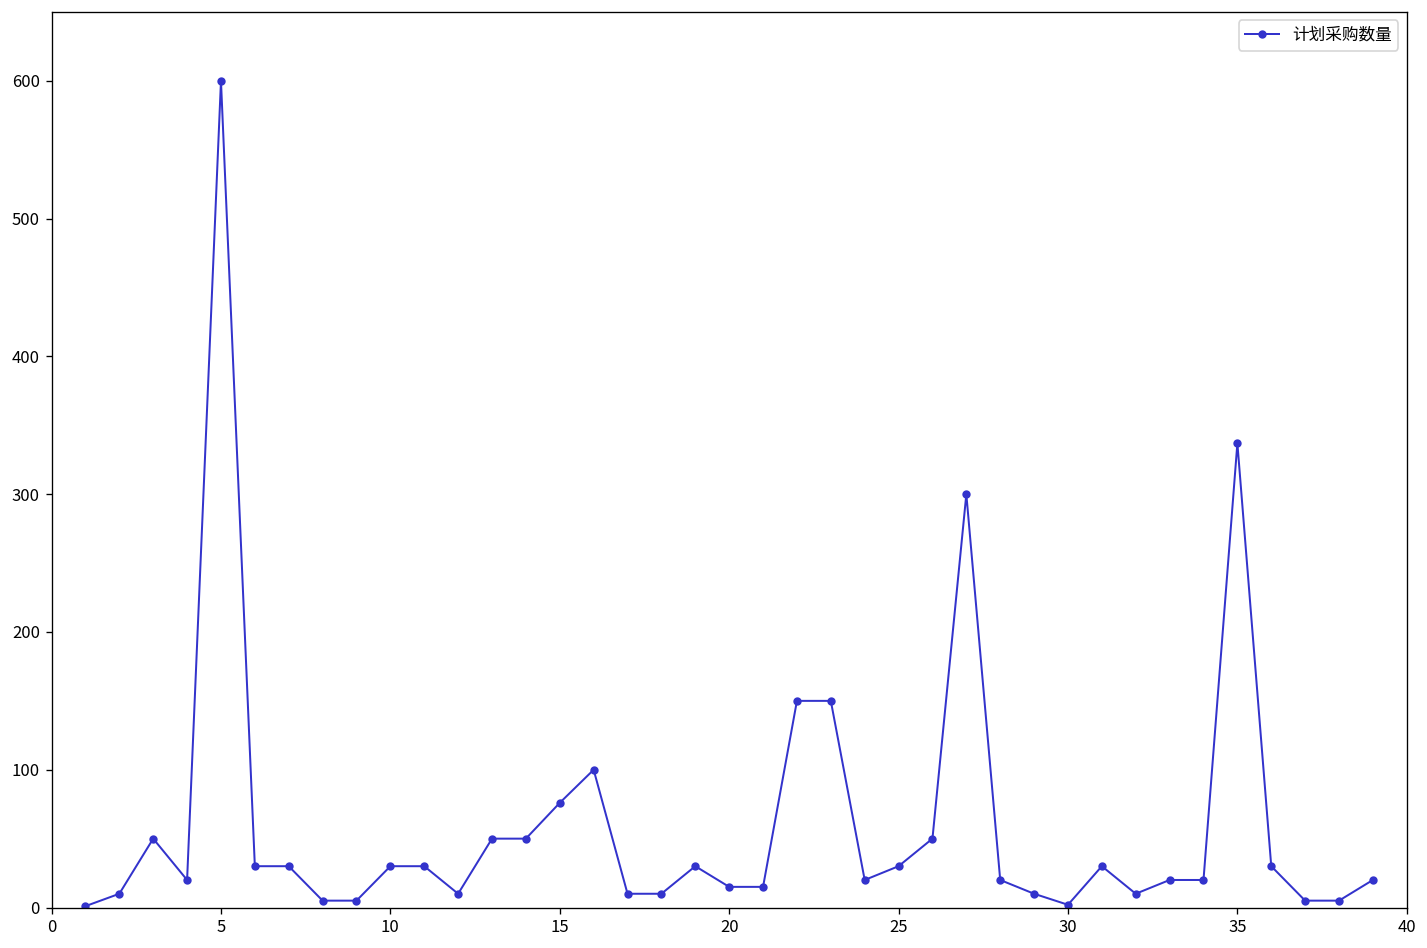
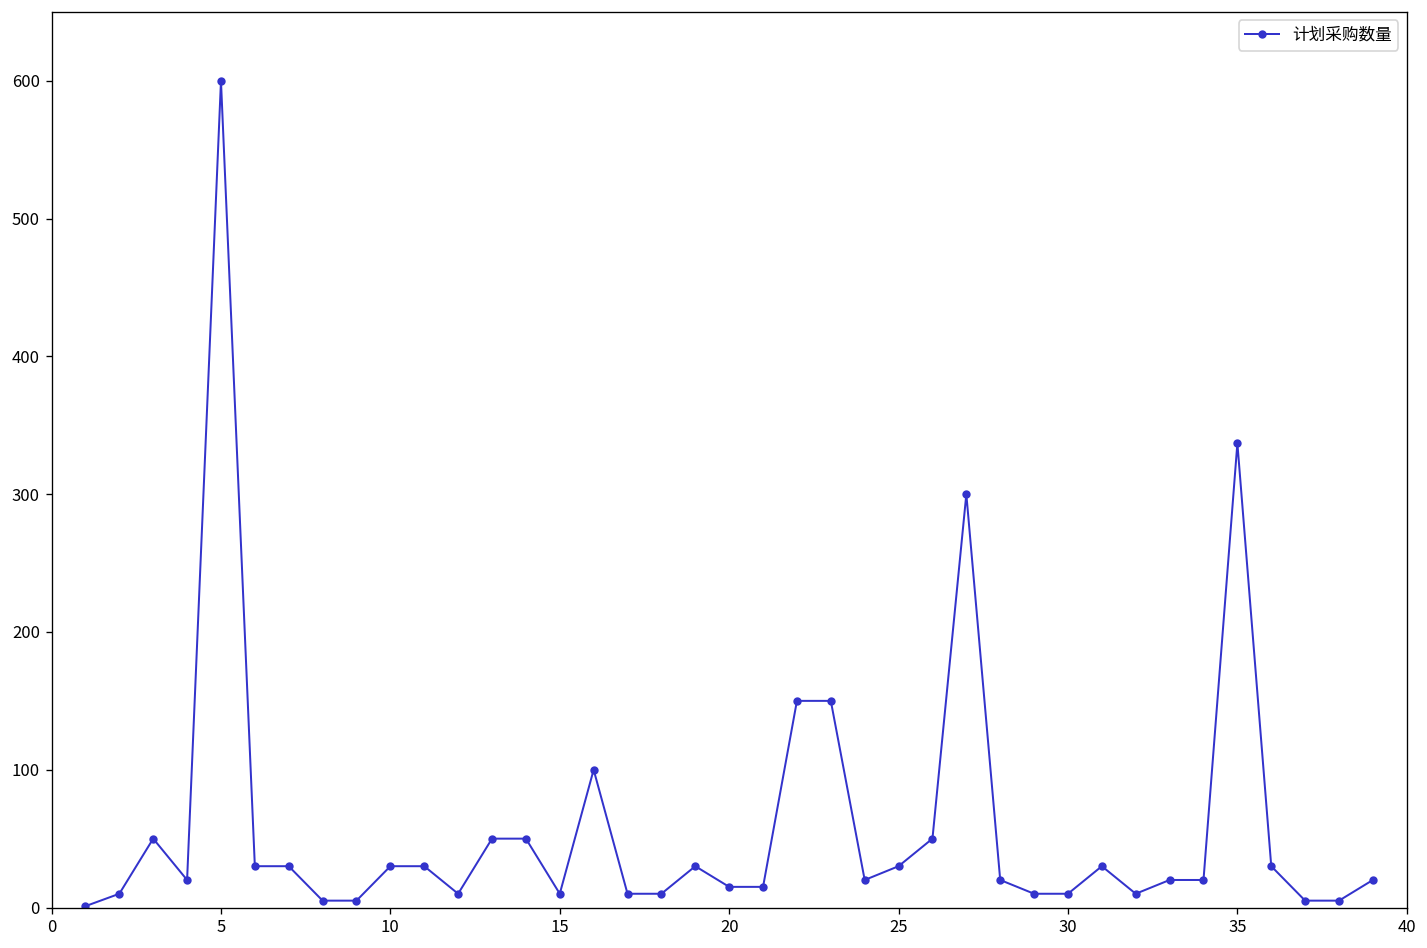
15: 76 -> 10
30: 2 -> 10
